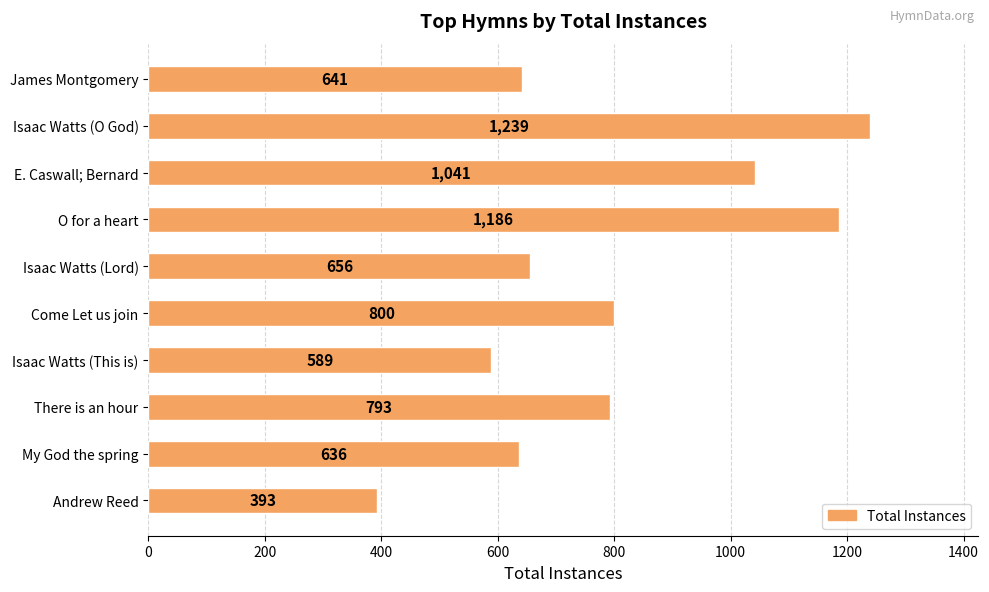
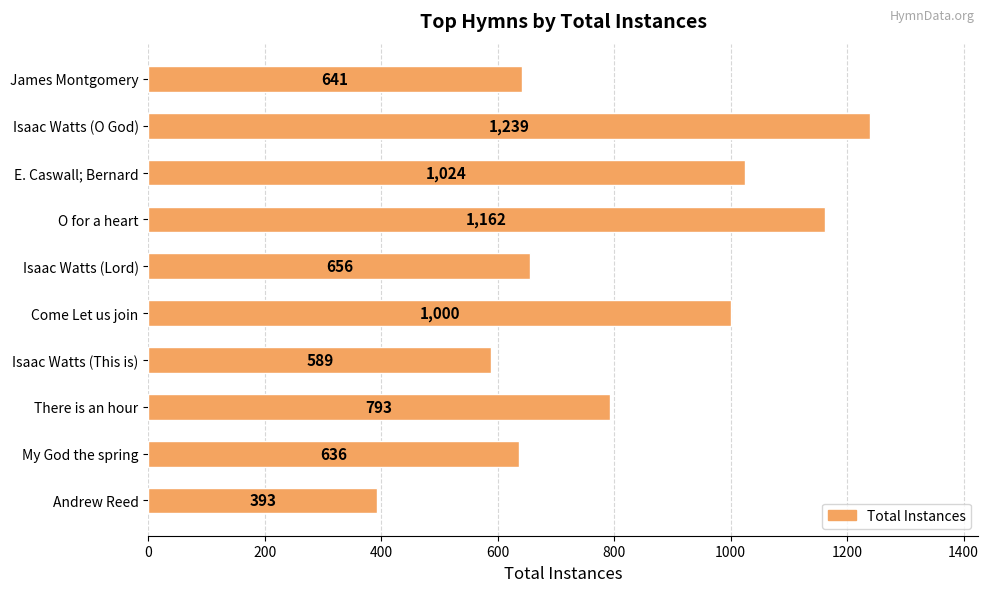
E. Caswall; Bernard: 1,041 -> 1,024
O for a heart: 1,186 -> 1,162
Come Let us join: 800 -> 1,000
